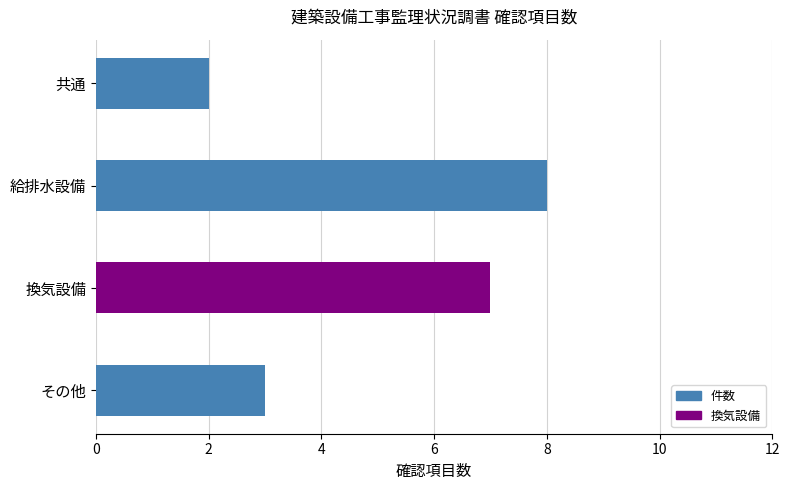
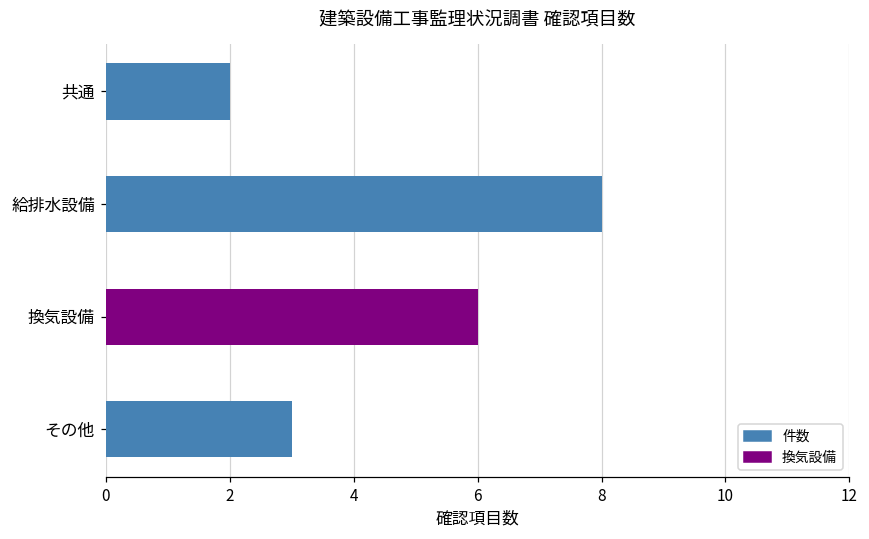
換気設備: 7 -> 6
